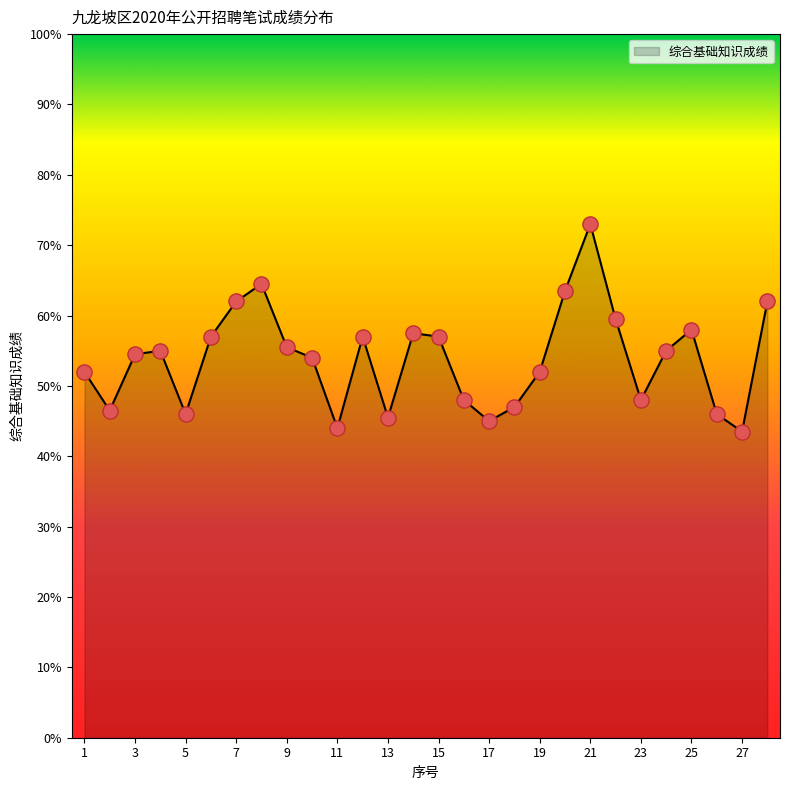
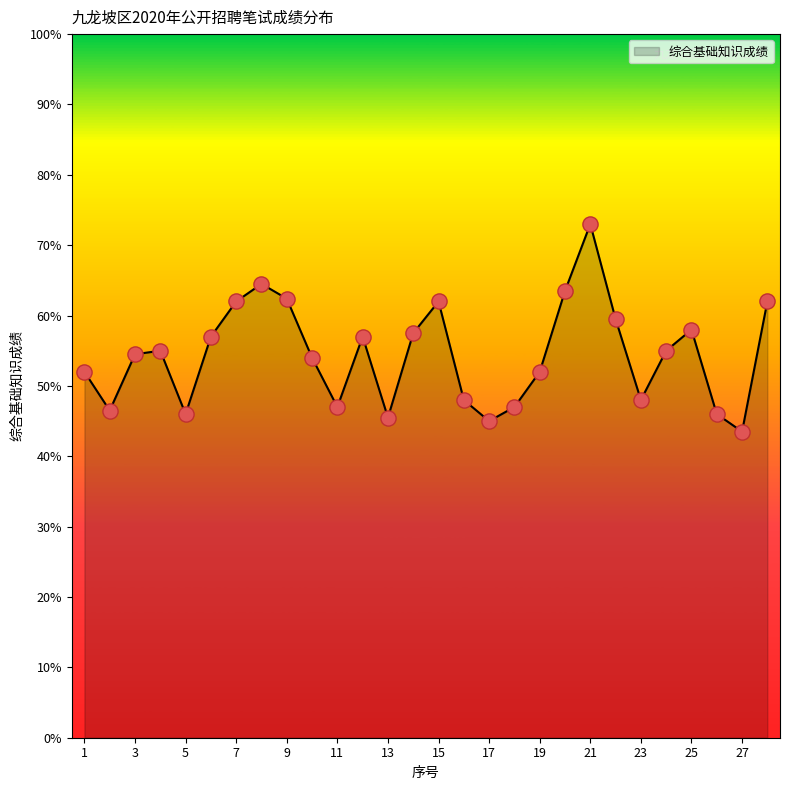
9: 56% -> 62%
11: 44% -> 47%
15: 57% -> 62%
